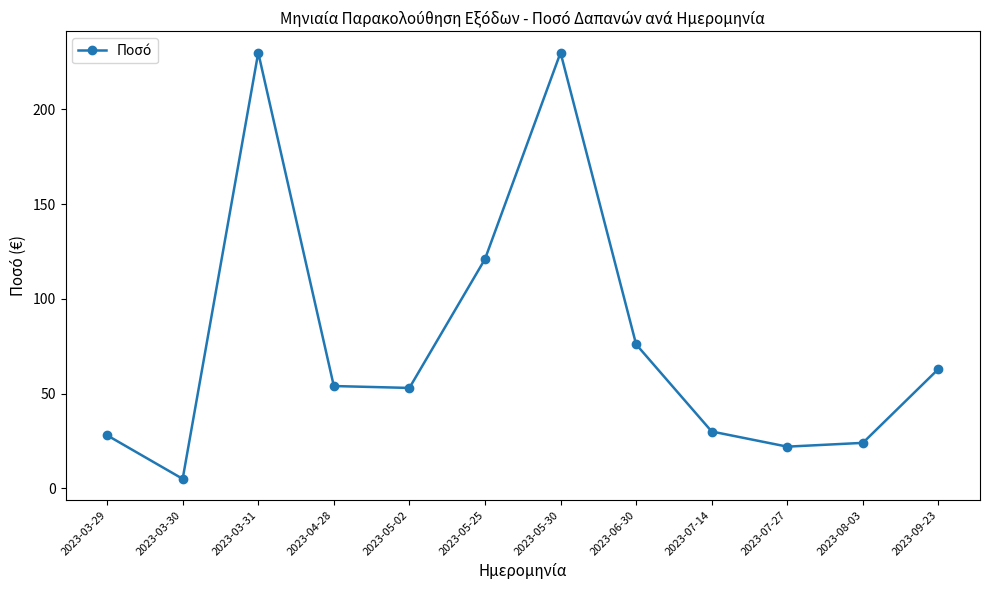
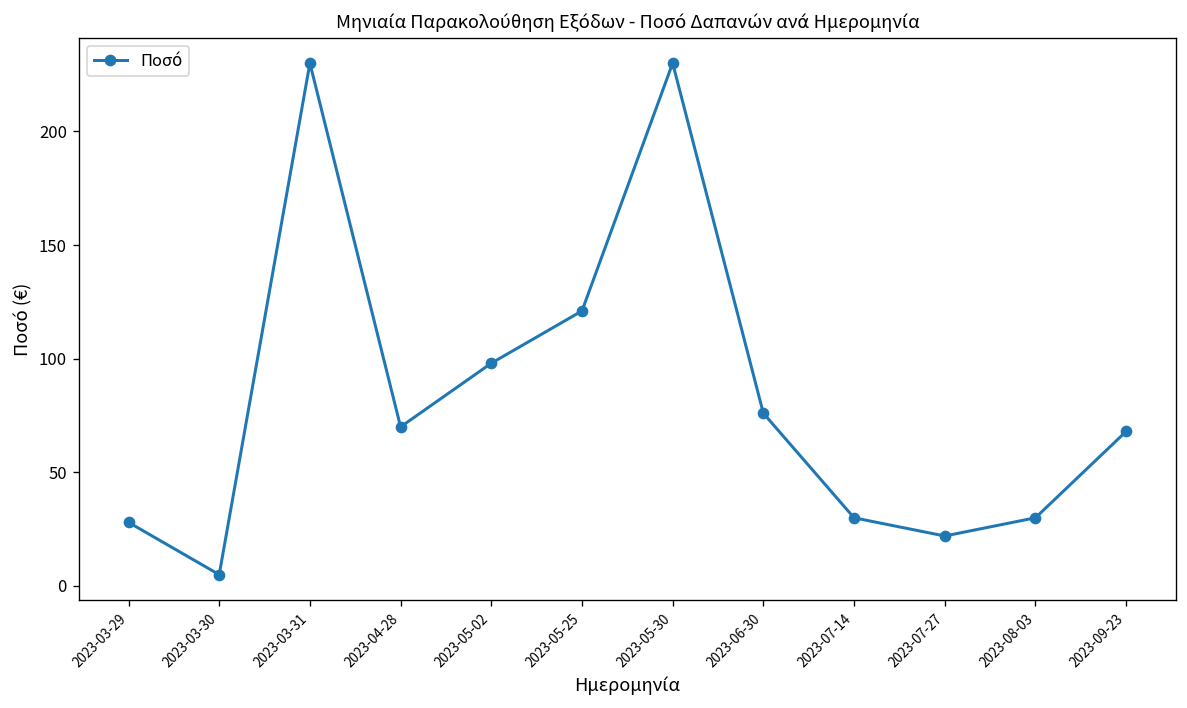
2023-04-28: 54 -> 70
2023-05-02: 53 -> 98
2023-08-03: 24 -> 30
2023-09-23: 63 -> 68
